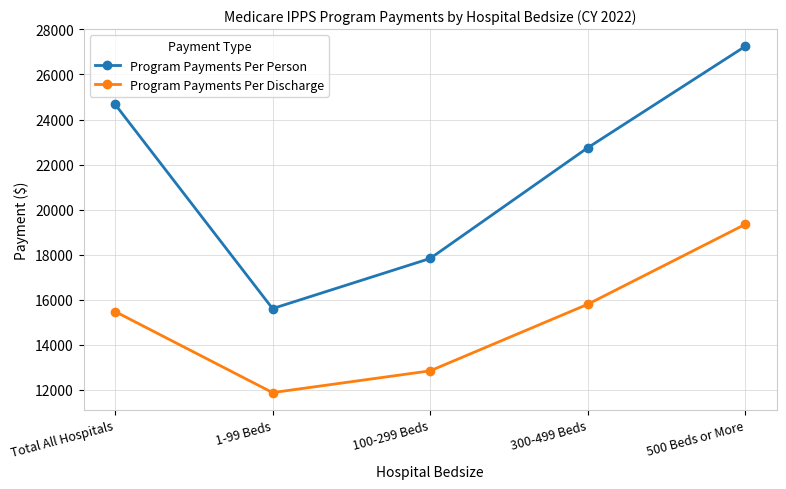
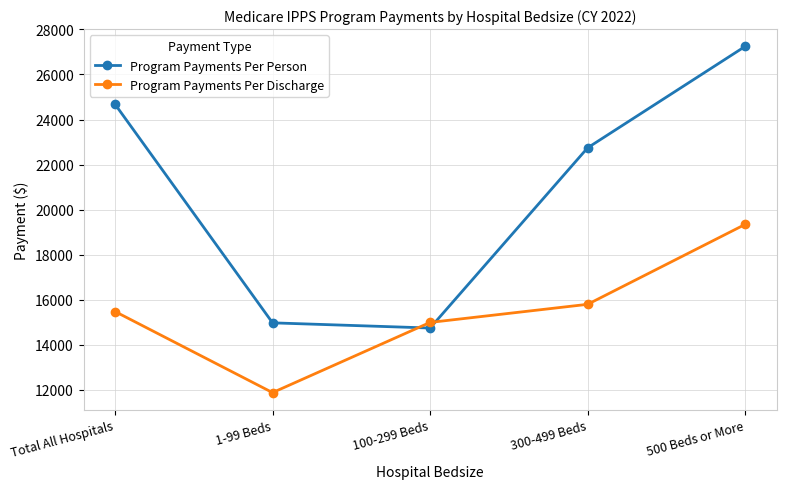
Program Payments Per Person, 1-99 Beds: 15600 -> 15000
Program Payments Per Person, 100-299 Beds: 17800 -> 14700
Program Payments Per Discharge, 100-299 Beds: 12800 -> 15000
